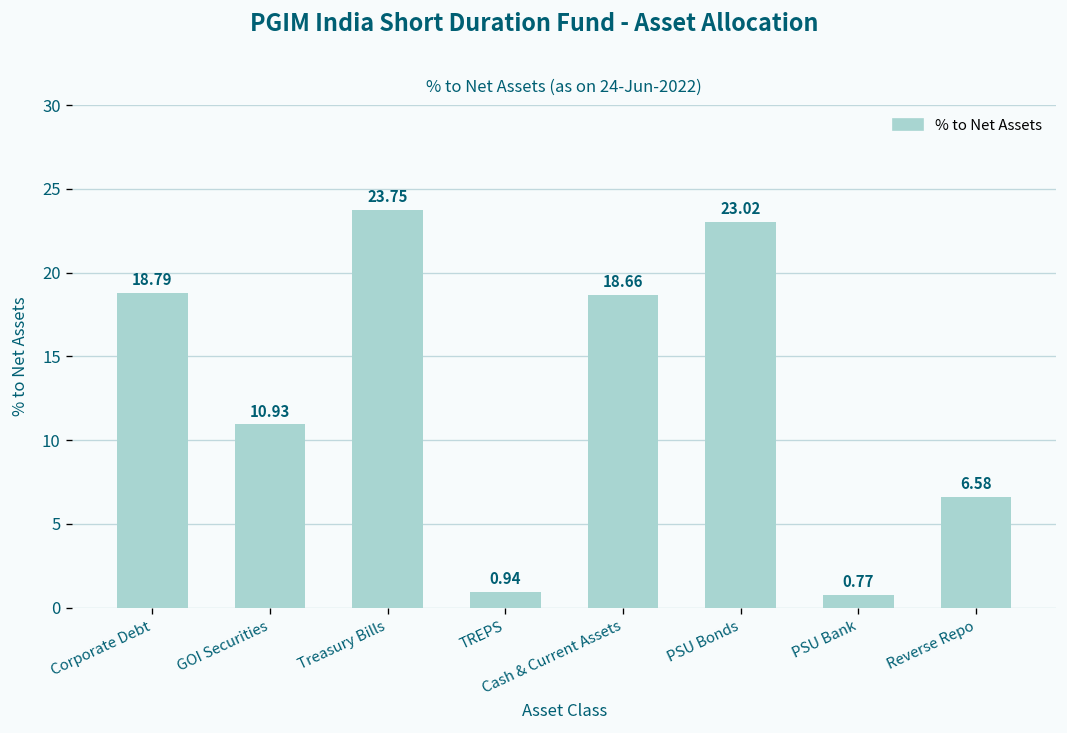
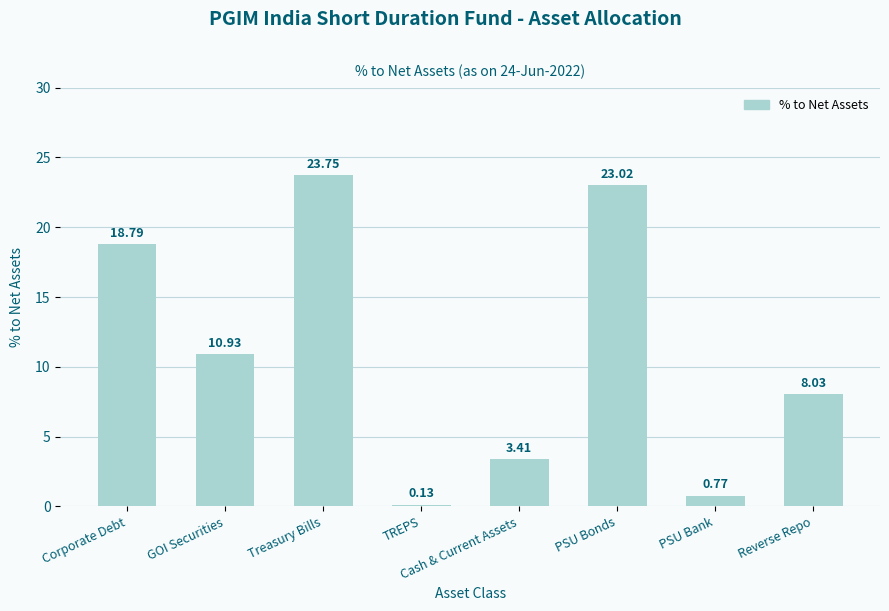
TREPS: 0.94 -> 0.13
Cash & Current Assets: 18.66 -> 3.41
Reverse Repo: 6.58 -> 8.03
